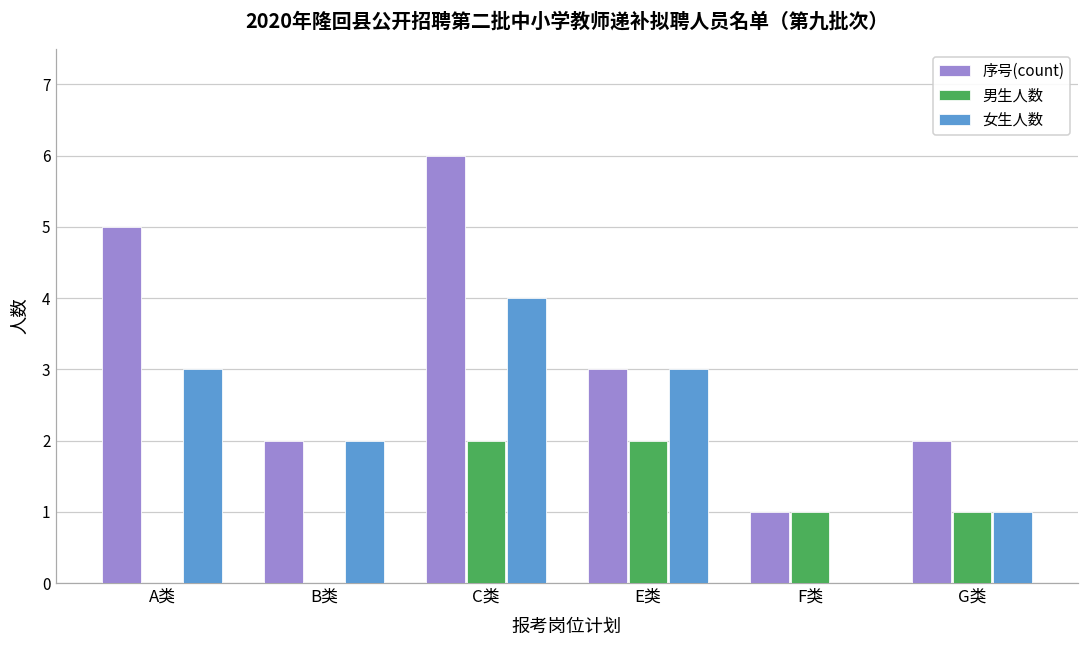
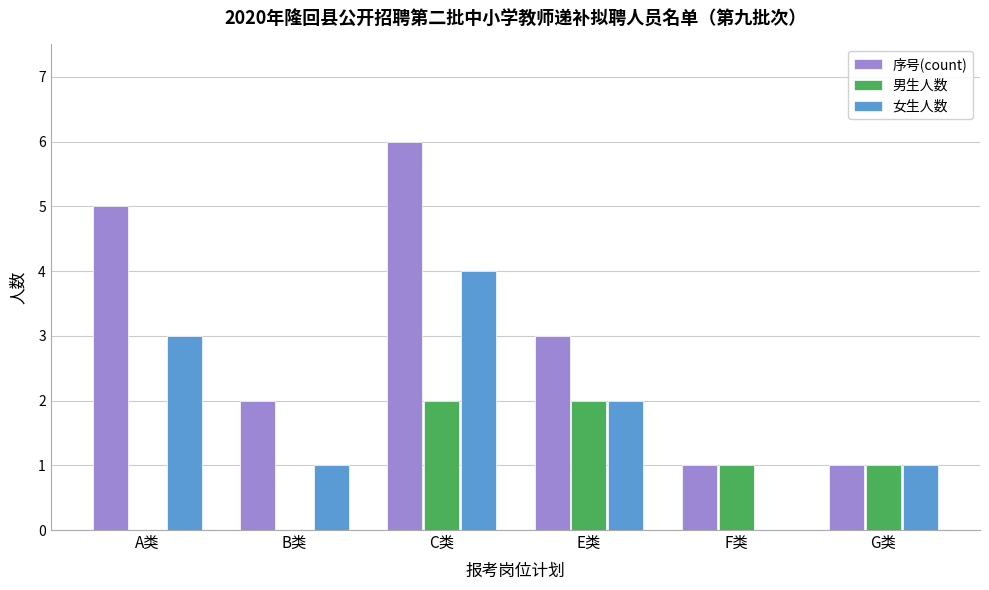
女生人数, B类: 2 -> 1
女生人数, E类: 3 -> 2
序号(count), G类: 2 -> 1
